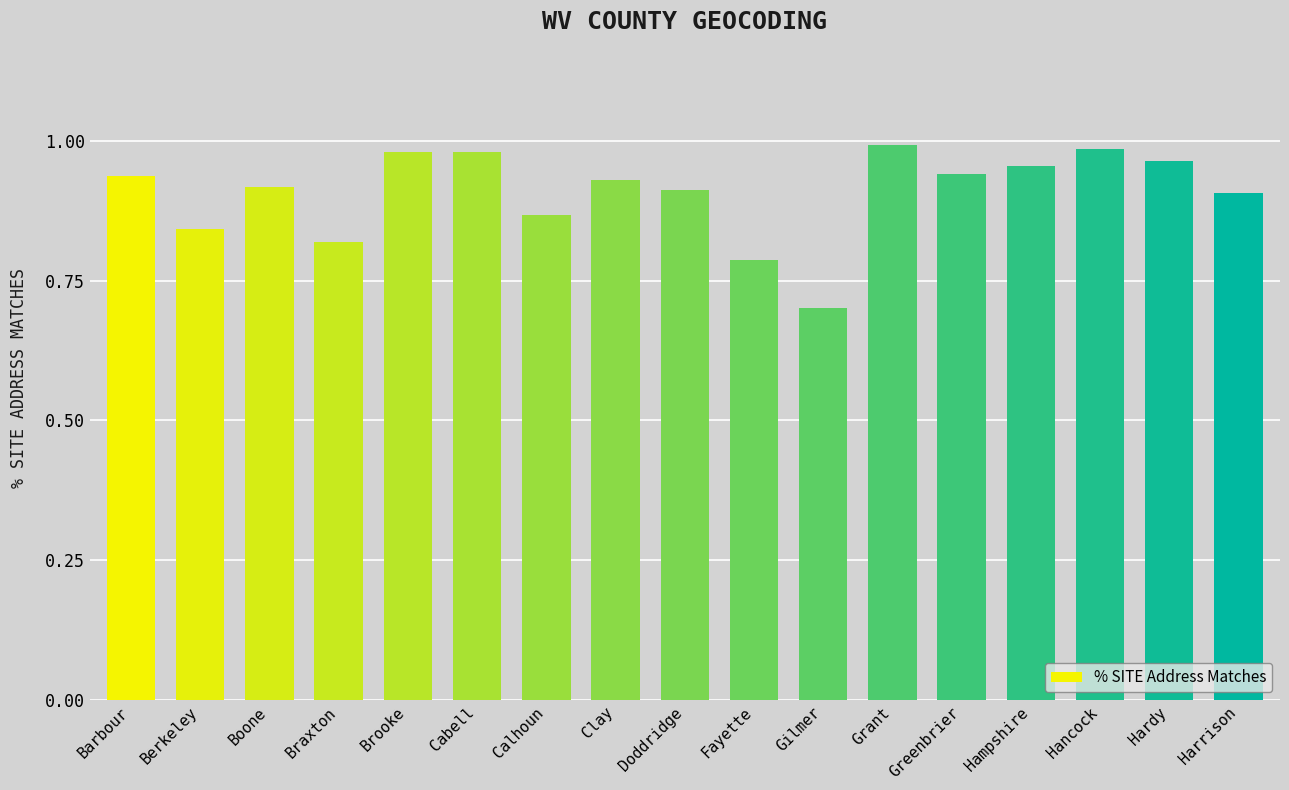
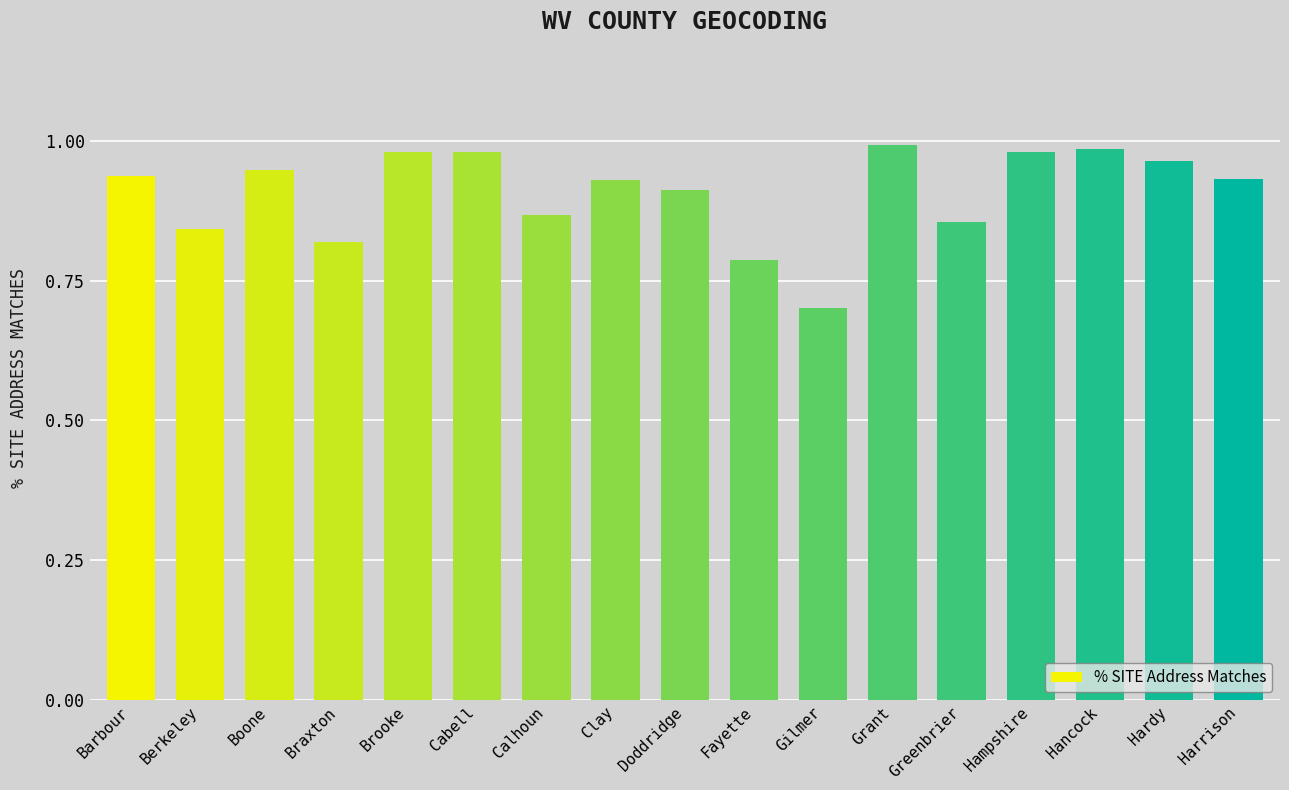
Boone: 0.92 -> 0.95
Greenbrier: 0.94 -> 0.86
Hampshire: 0.95 -> 0.98
Harrison: 0.91 -> 0.93
